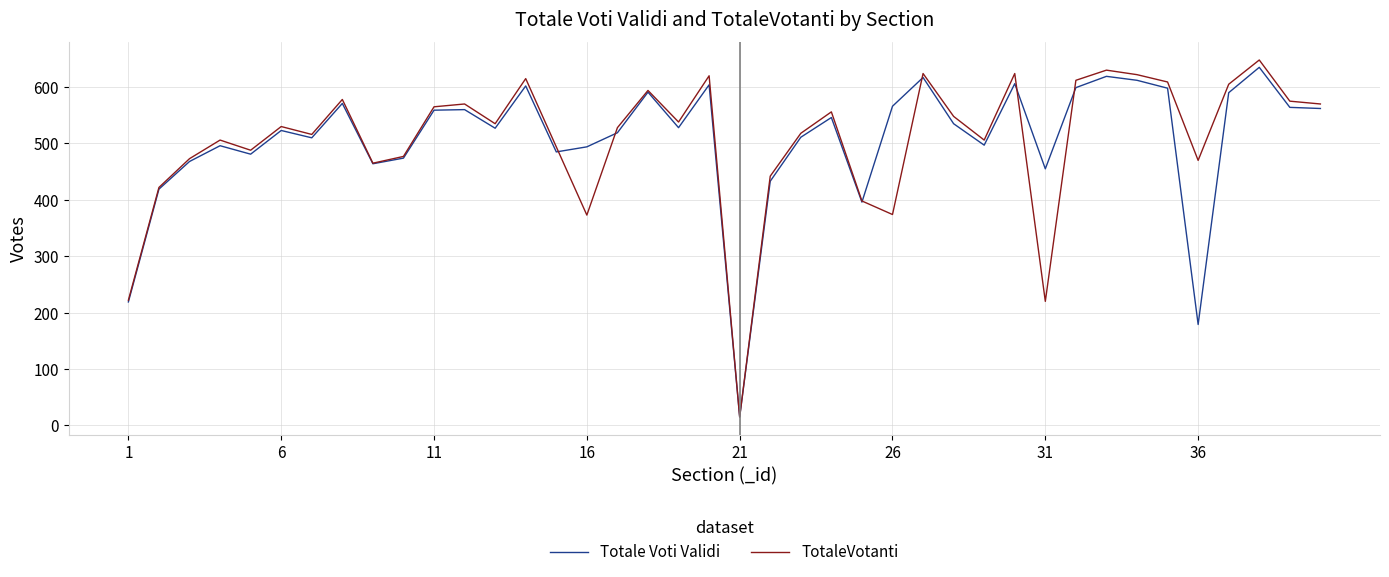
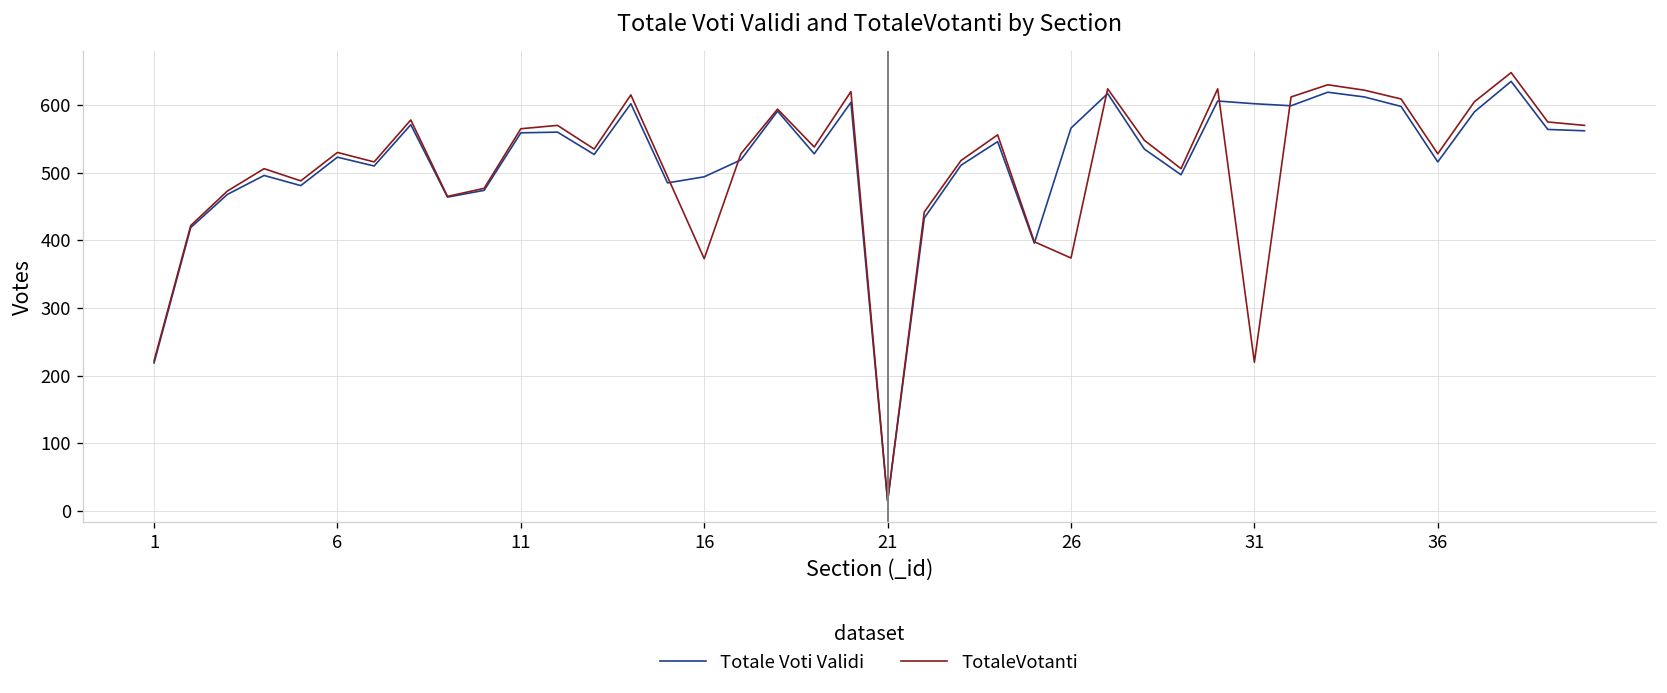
Totale Voti Validi, 31: 460 -> 600
Totale Voti Validi, 36: 180 -> 520
TotaleVotanti, 36: 470 -> 530
